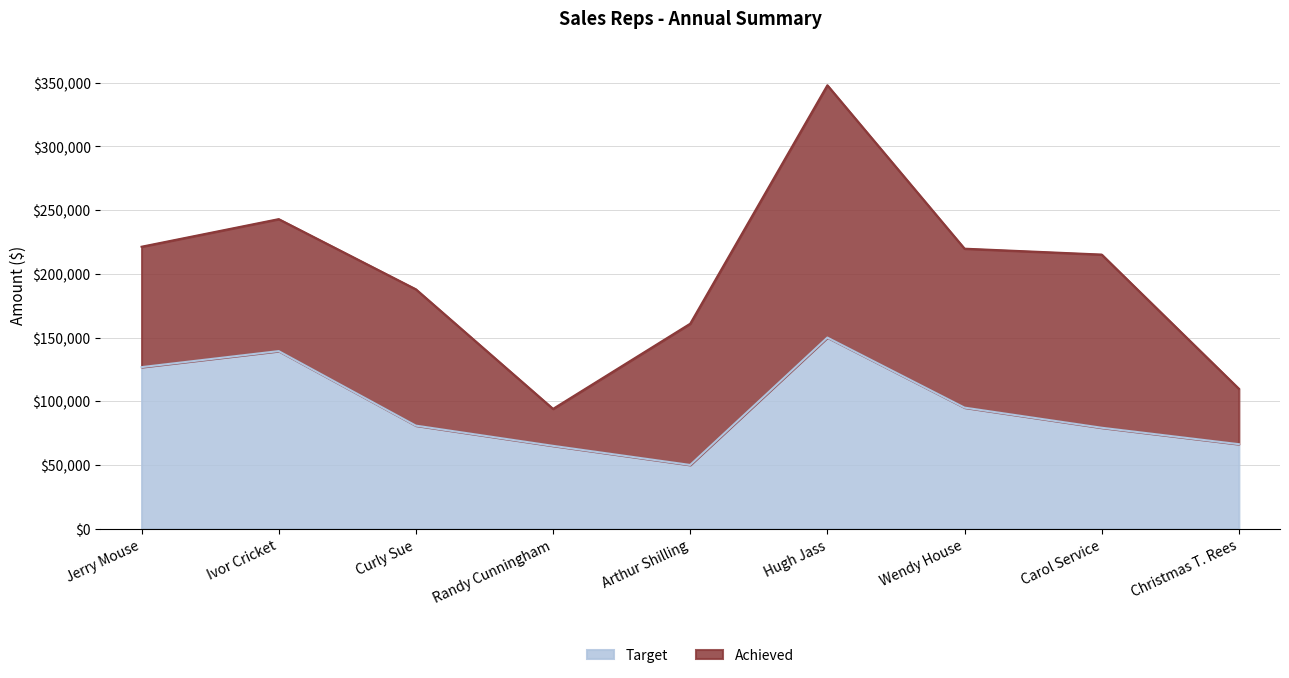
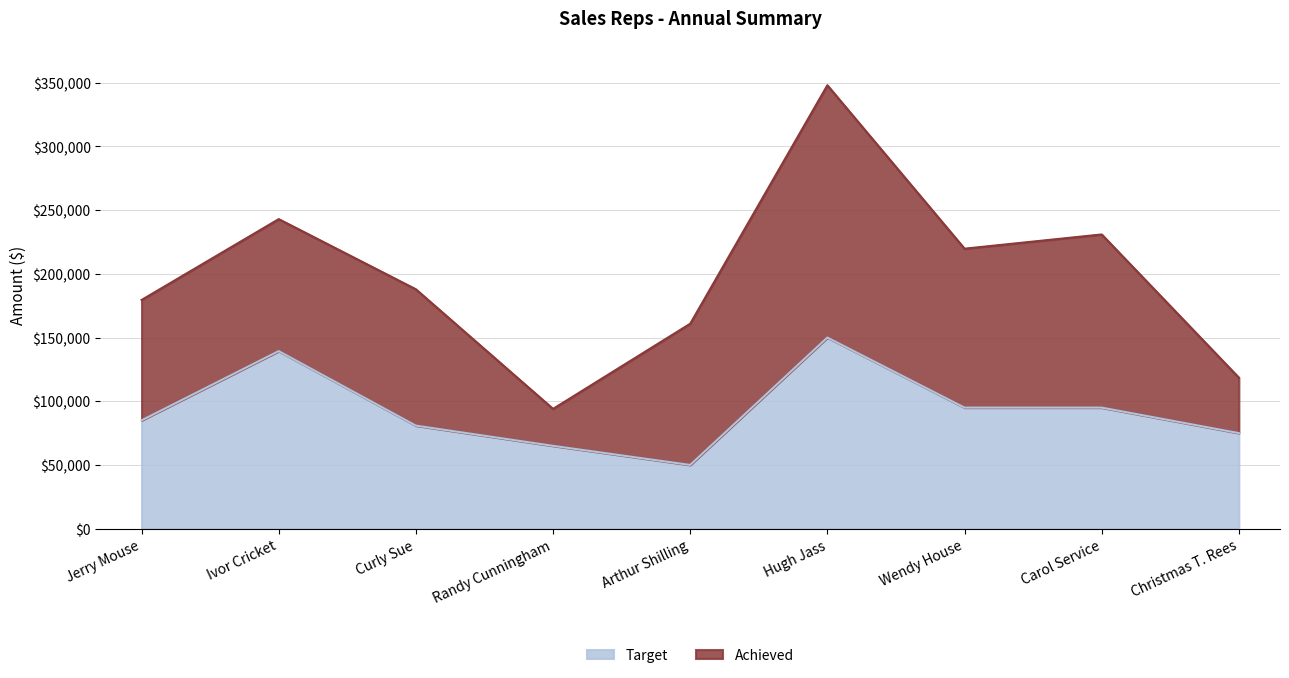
Target, Jerry Mouse: $127,000 -> $85,000
Target, Carol Service: $79,000 -> $95,000
Target, Christmas T. Rees: $66,000 -> $75,000
